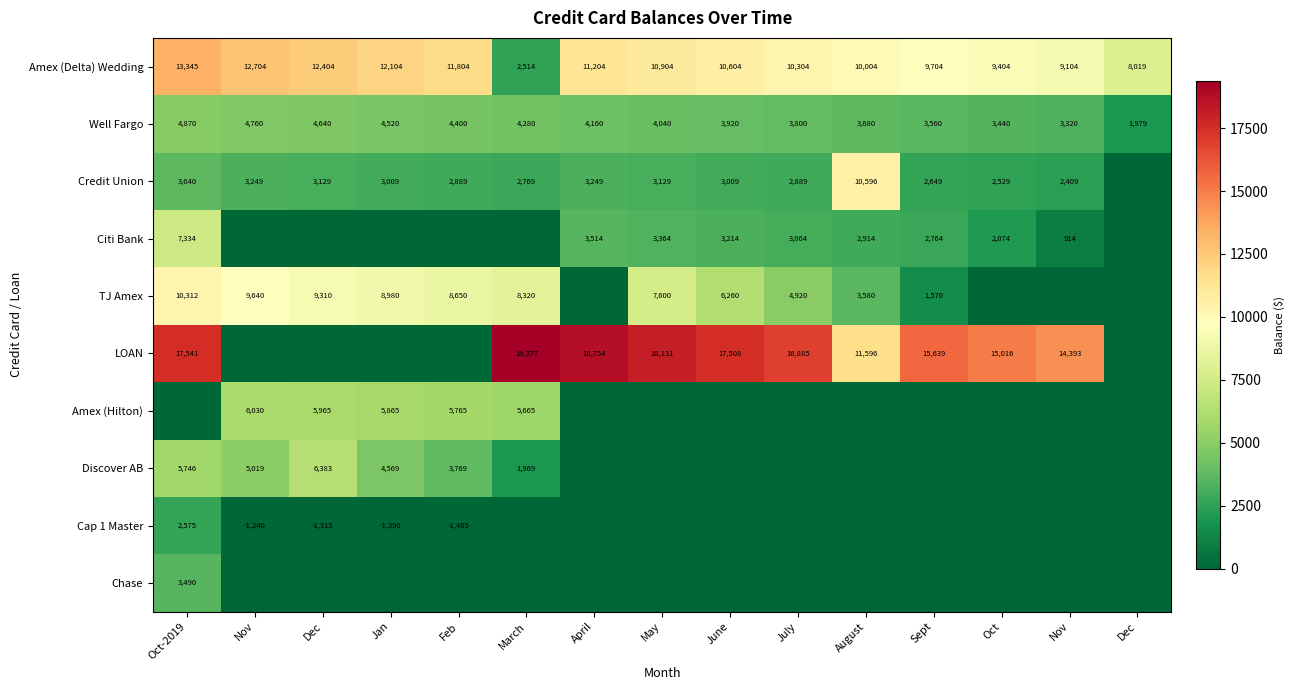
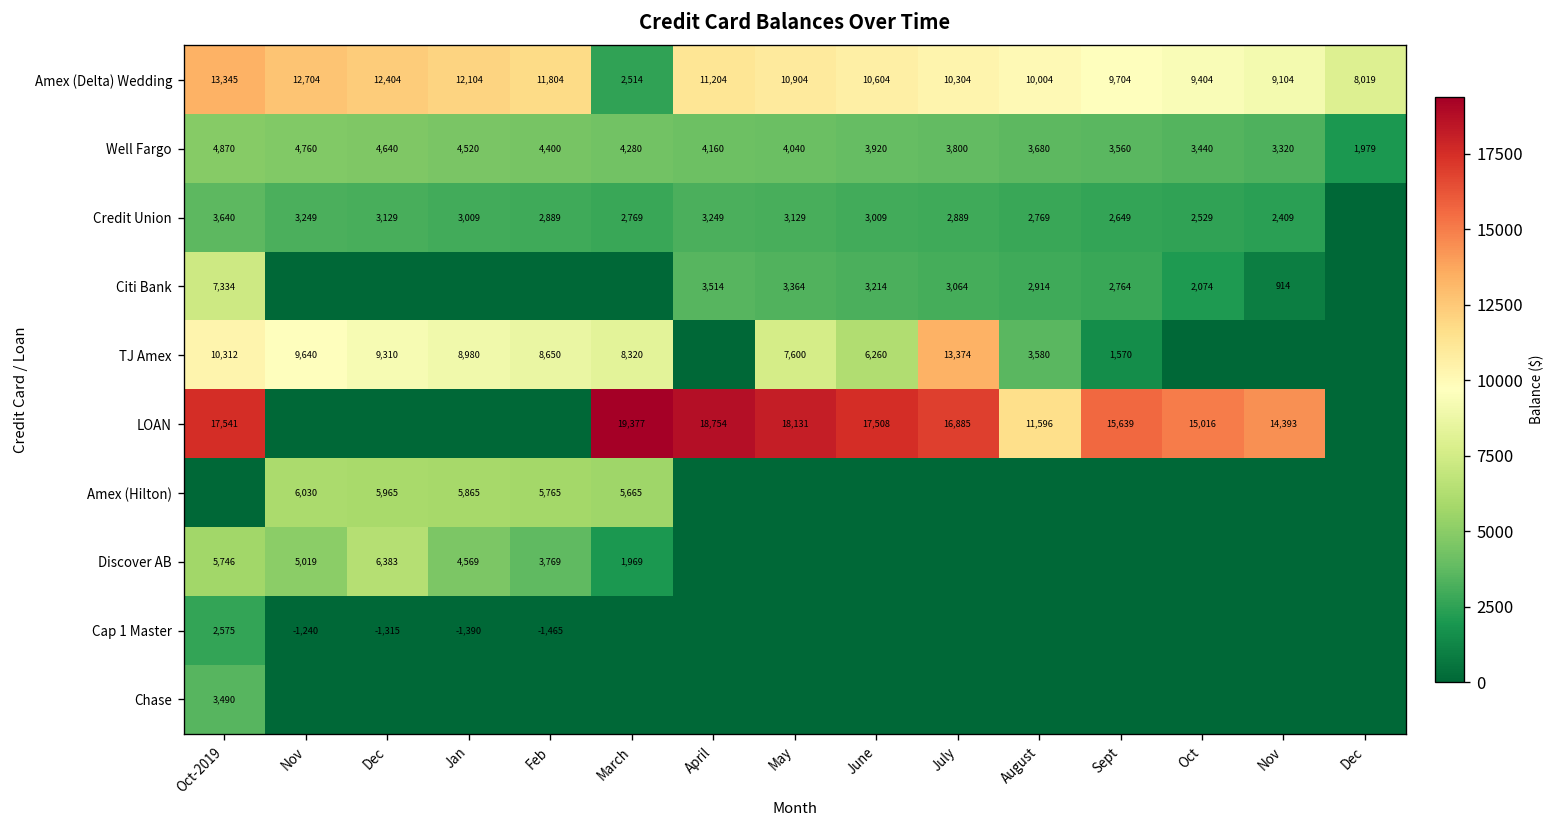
Credit Union, August: 10,596 -> 2,769
TJ Amex, July: 4,920 -> 13,374
